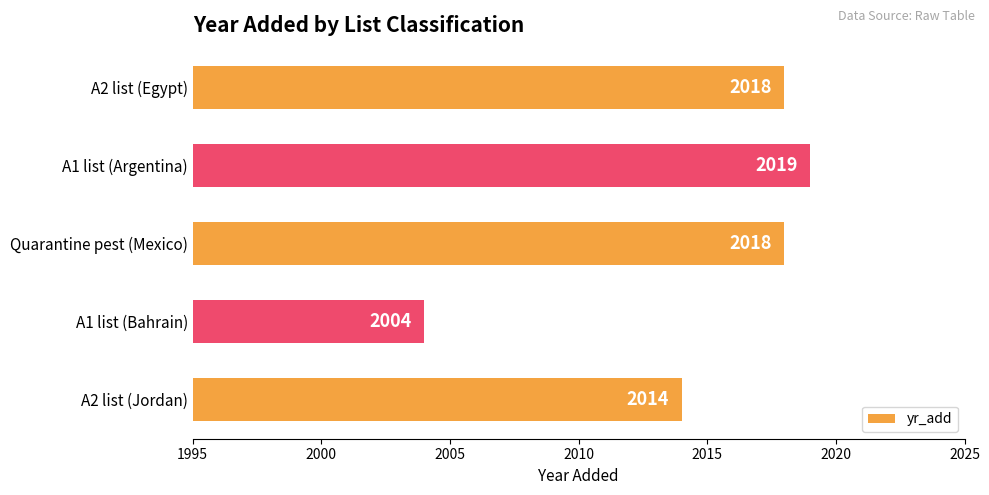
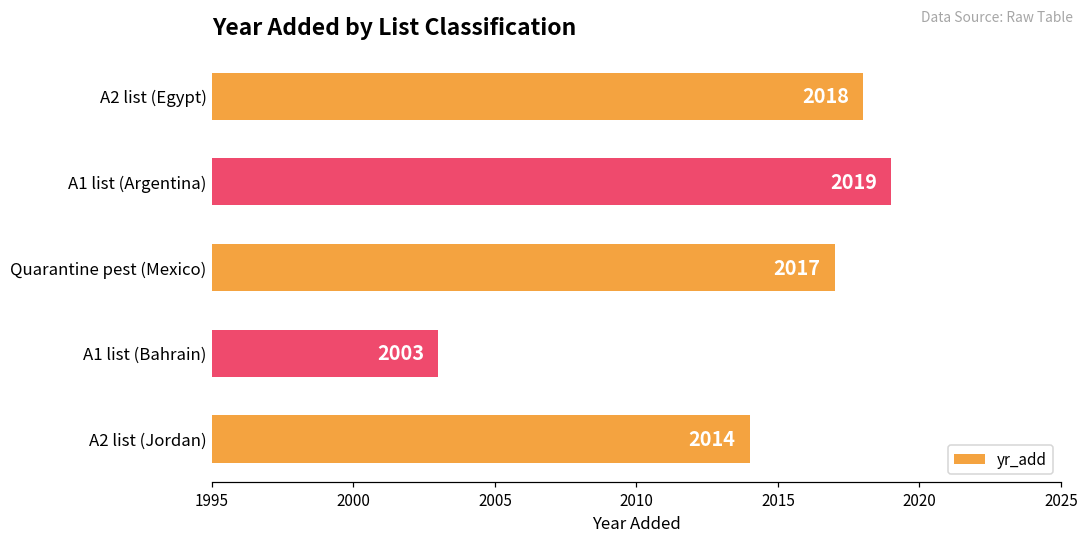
Quarantine pest (Mexico): 2018 -> 2017
A1 list (Bahrain): 2004 -> 2003
